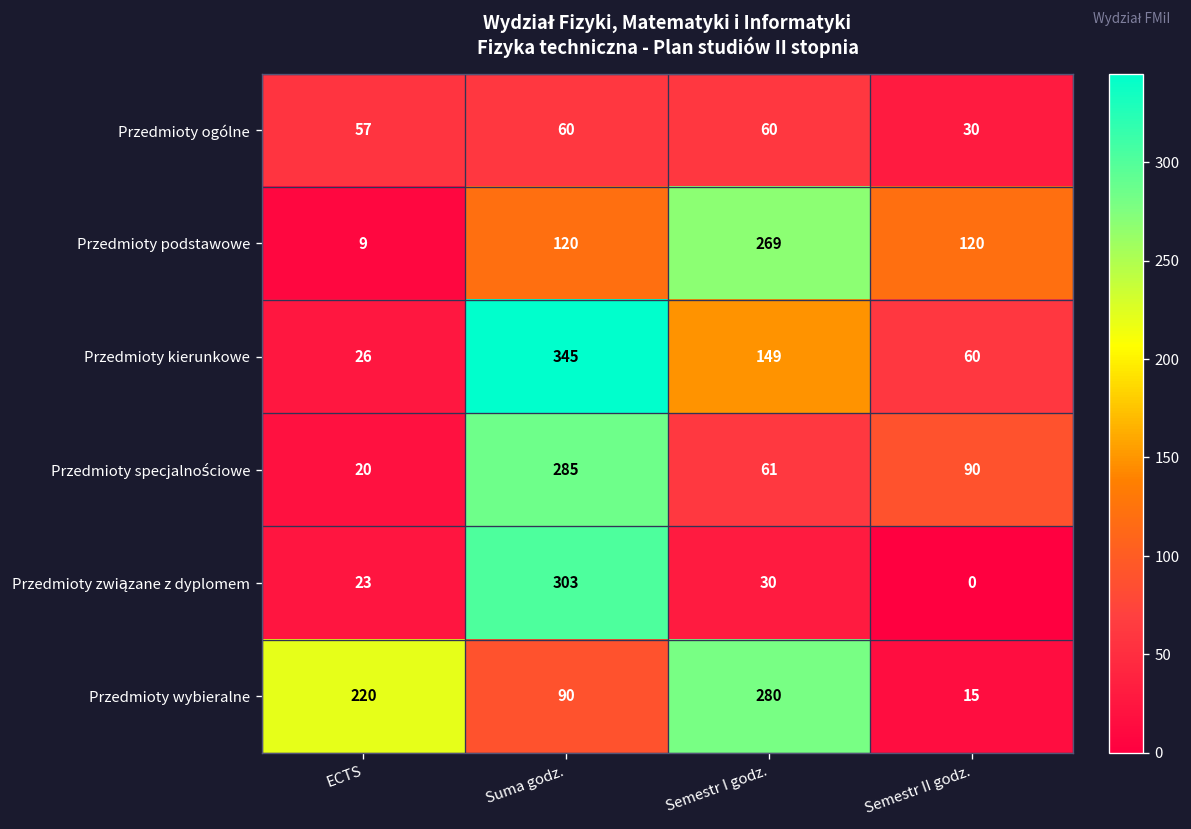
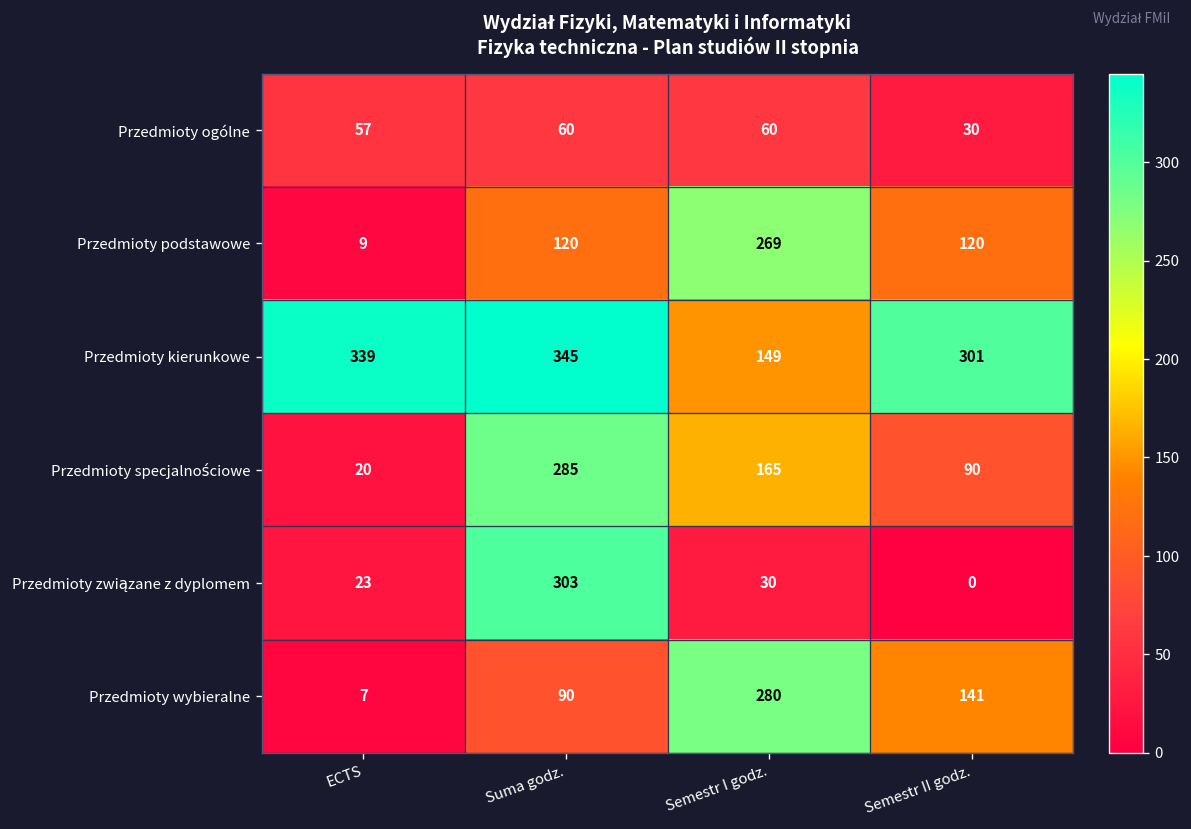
Przedmioty kierunkowe, ECTS: 26 -> 339
Przedmioty kierunkowe, Semestr II godz.: 60 -> 301
Przedmioty specjalnościowe, Semestr I godz.: 61 -> 165
Przedmioty wybieralne, ECTS: 220 -> 7
Przedmioty wybieralne, Semestr II godz.: 15 -> 141
